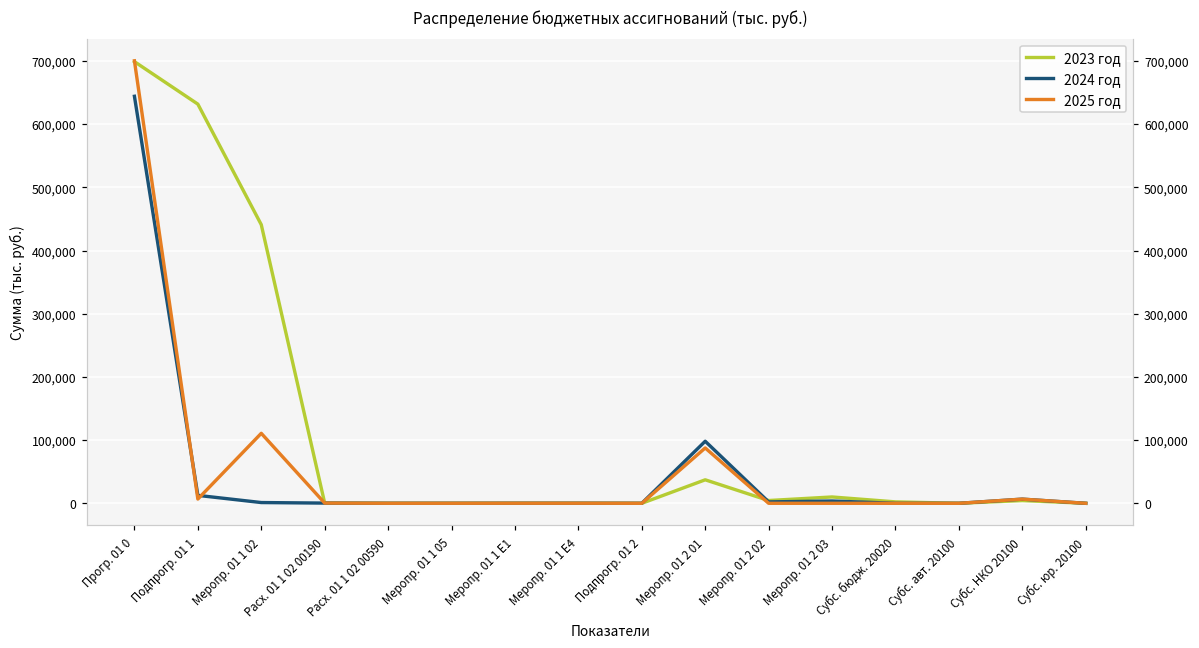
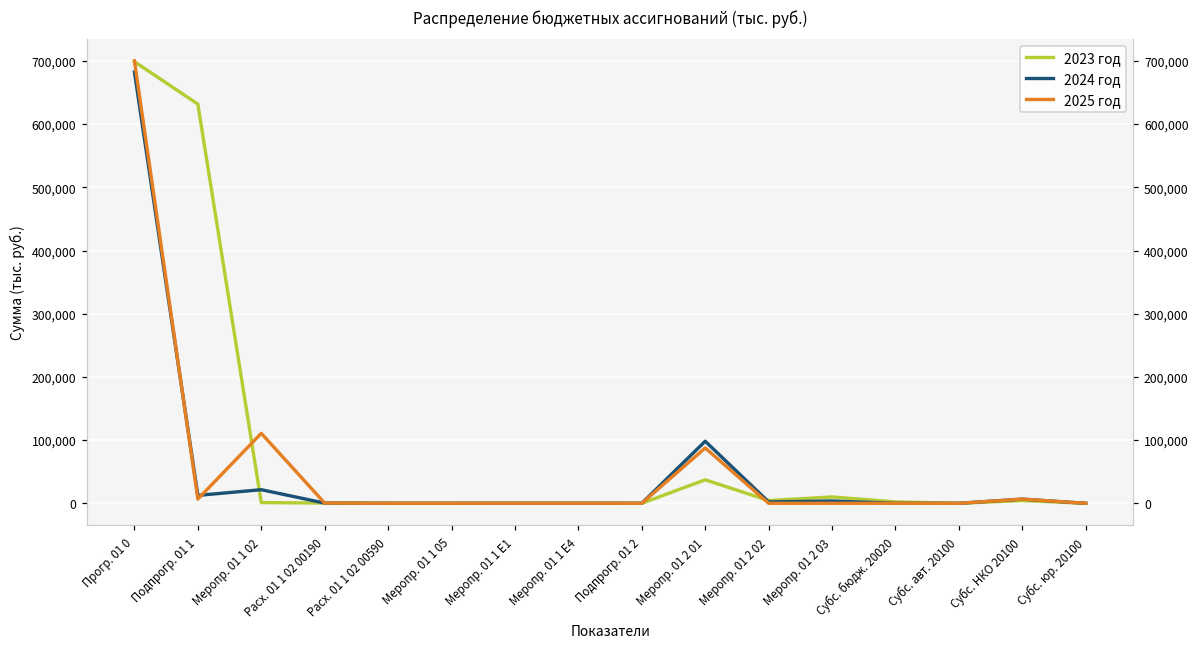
2024 год, Прогр. 01 0: 640,000 -> 680,000
2023 год, Меропр. 01 1 02: 440,000 -> 0
2024 год, Меропр. 01 1 02: 0 -> 20,000
